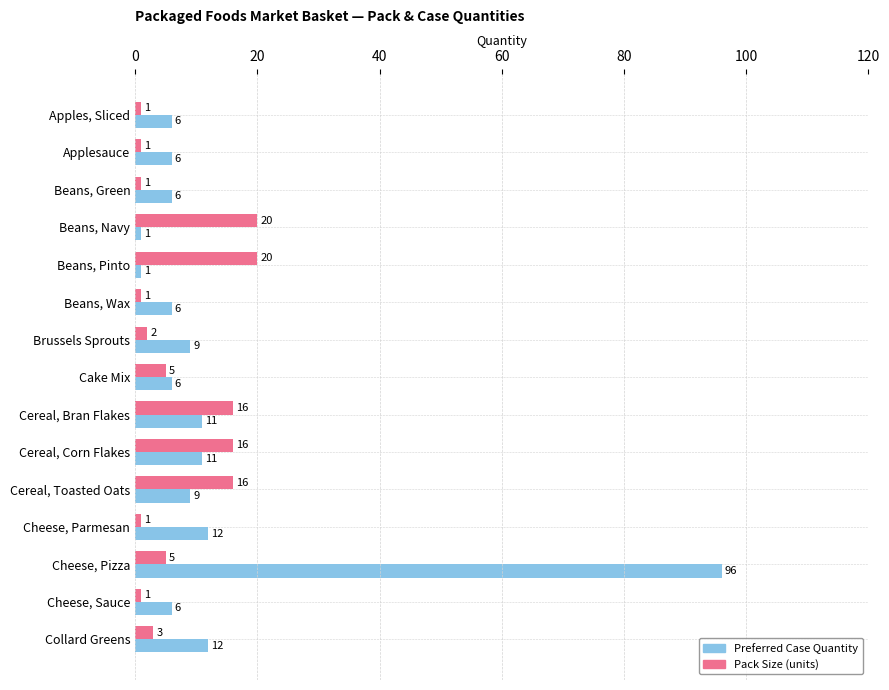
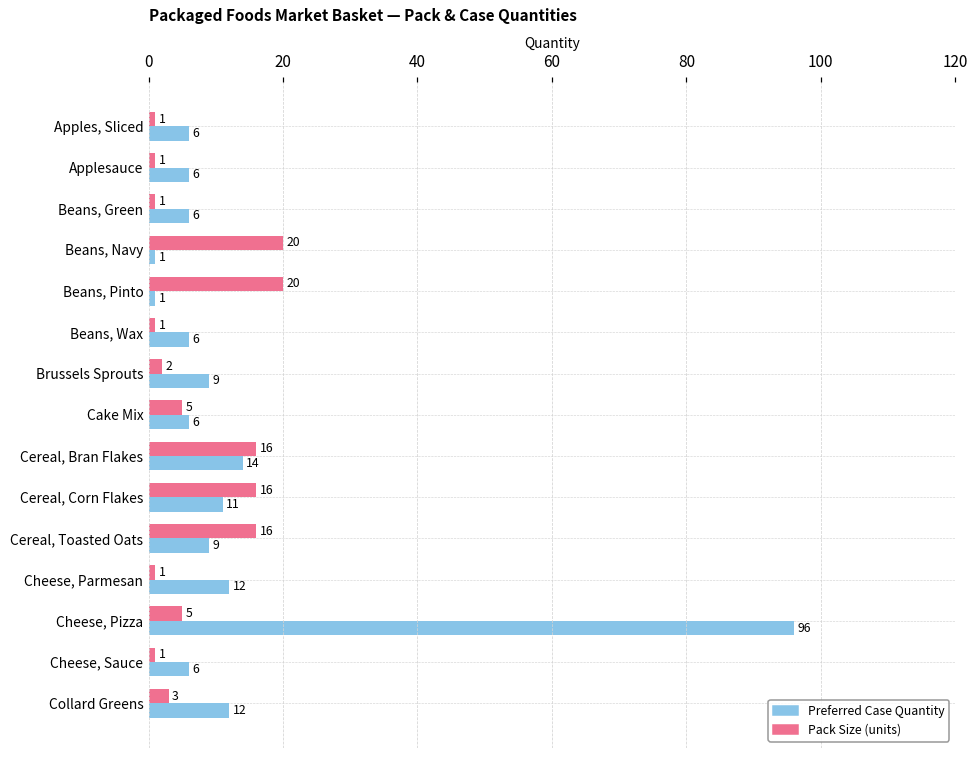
Preferred Case Quantity, Cereal, Bran Flakes: 11 -> 14
